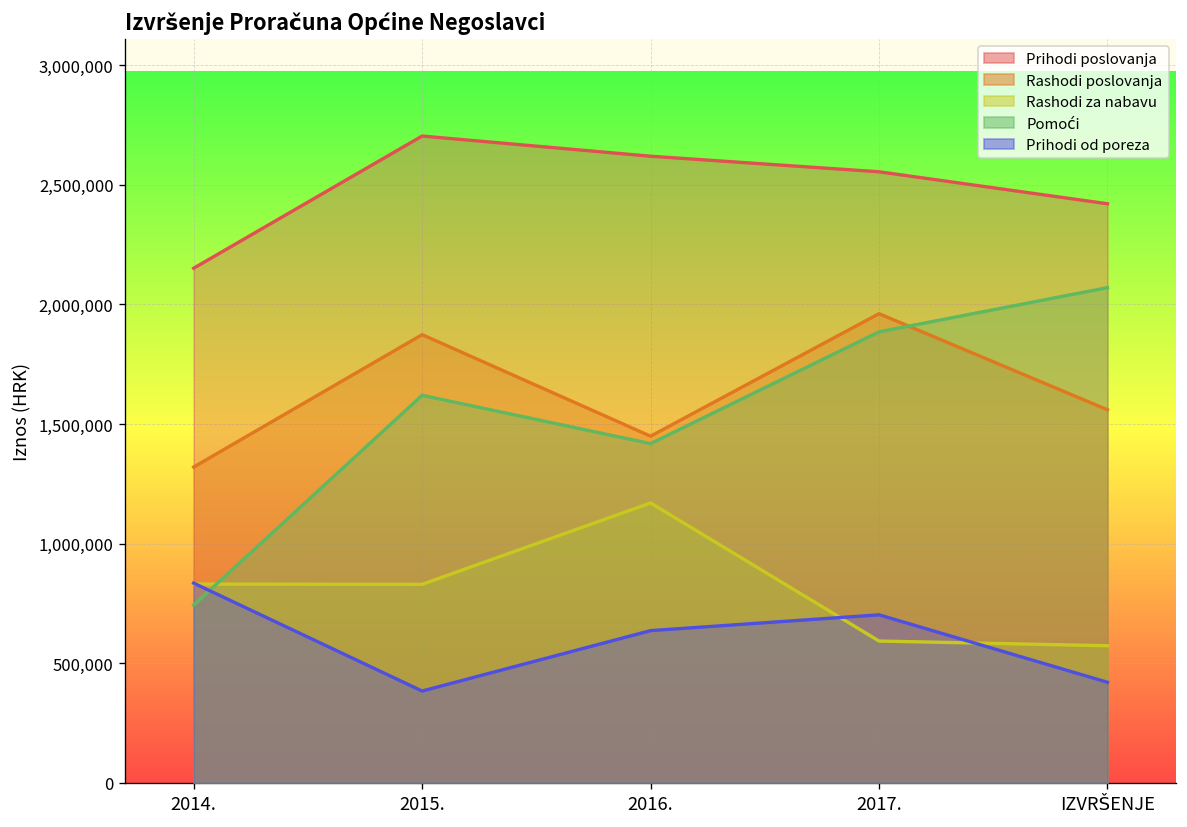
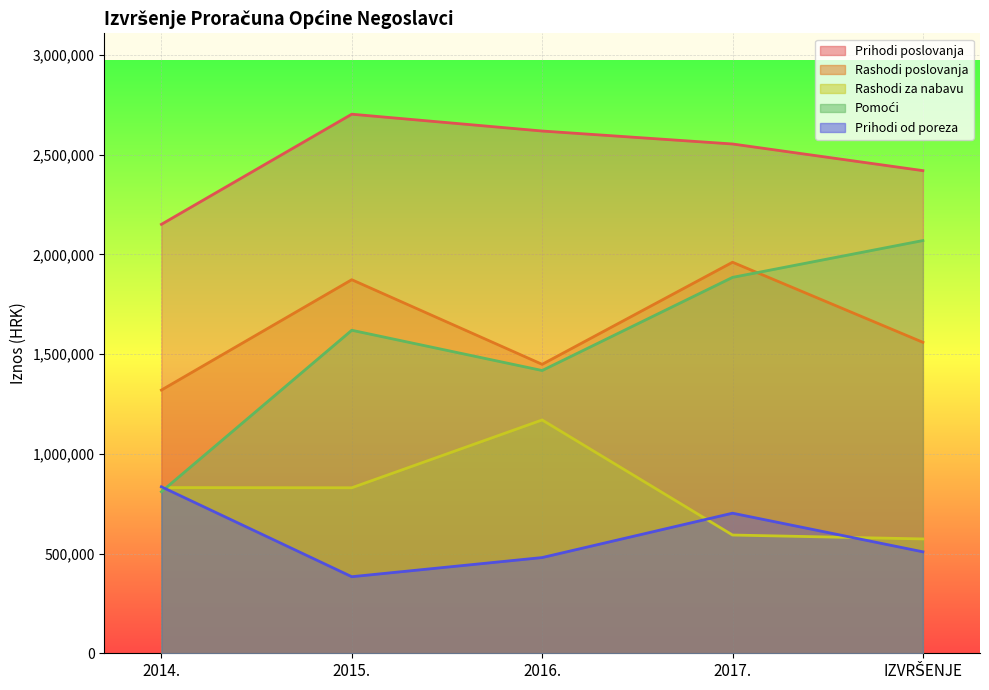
Pomoći, 2014.: 740,000 -> 810,000
Prihodi od poreza, 2016.: 640,000 -> 480,000
Prihodi od poreza, IZVRŠENJE: 420,000 -> 510,000
